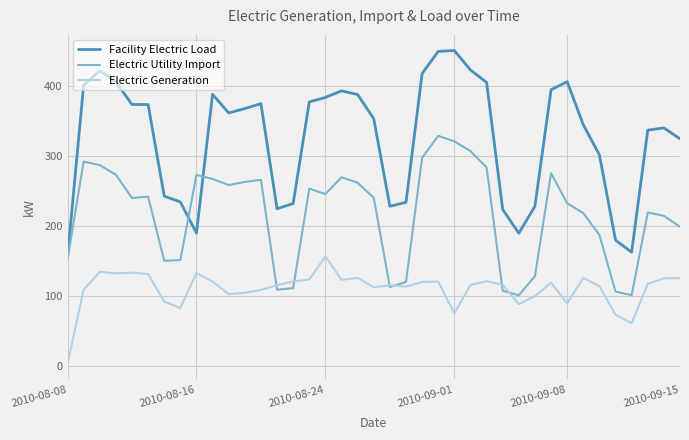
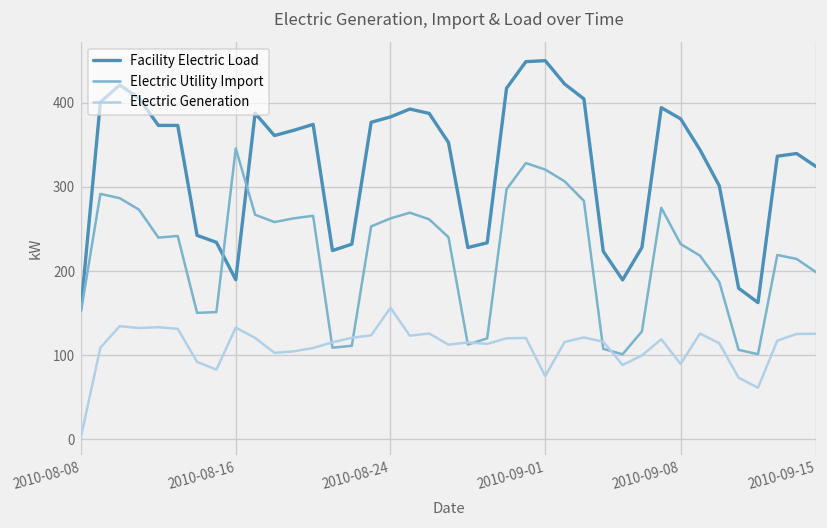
Electric Utility Import, 2010-08-16: 270 -> 350
Electric Utility Import, 2010-08-24: 250 -> 260
Facility Electric Load, 2010-09-08: 410 -> 380
